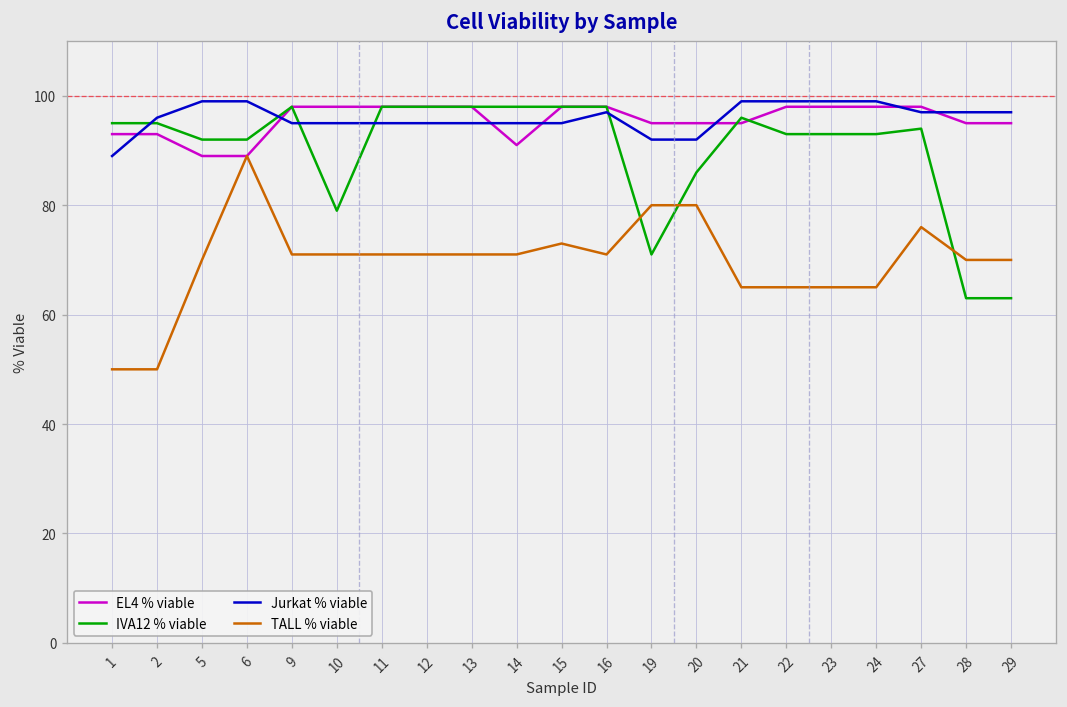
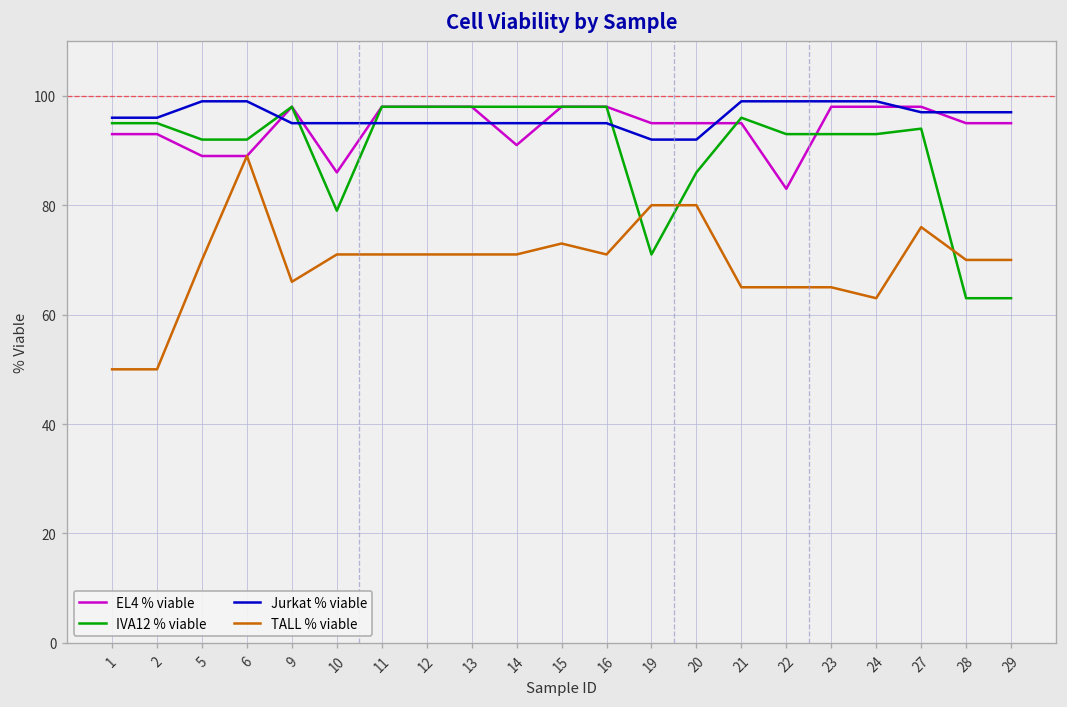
Jurkat % viable, 1: 89 -> 96
TALL % viable, 9: 71 -> 66
EL4 % viable, 10: 98 -> 86
Jurkat % viable, 16: 97 -> 95
EL4 % viable, 22: 98 -> 83
TALL % viable, 24: 65 -> 63
